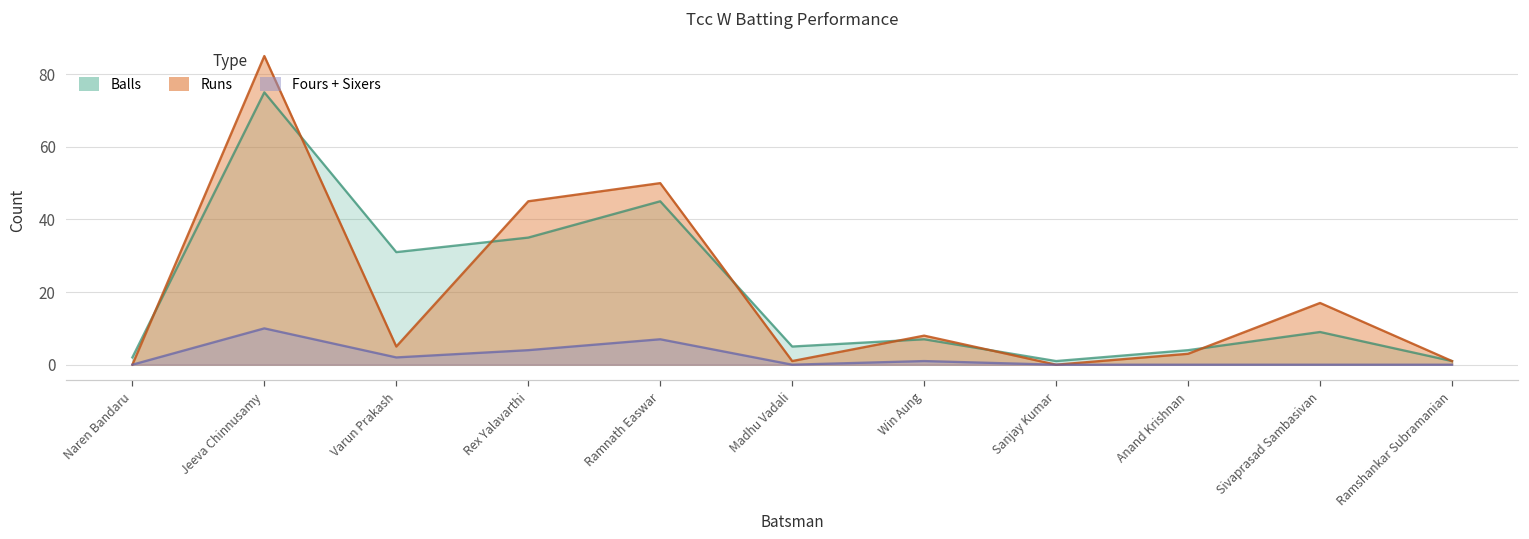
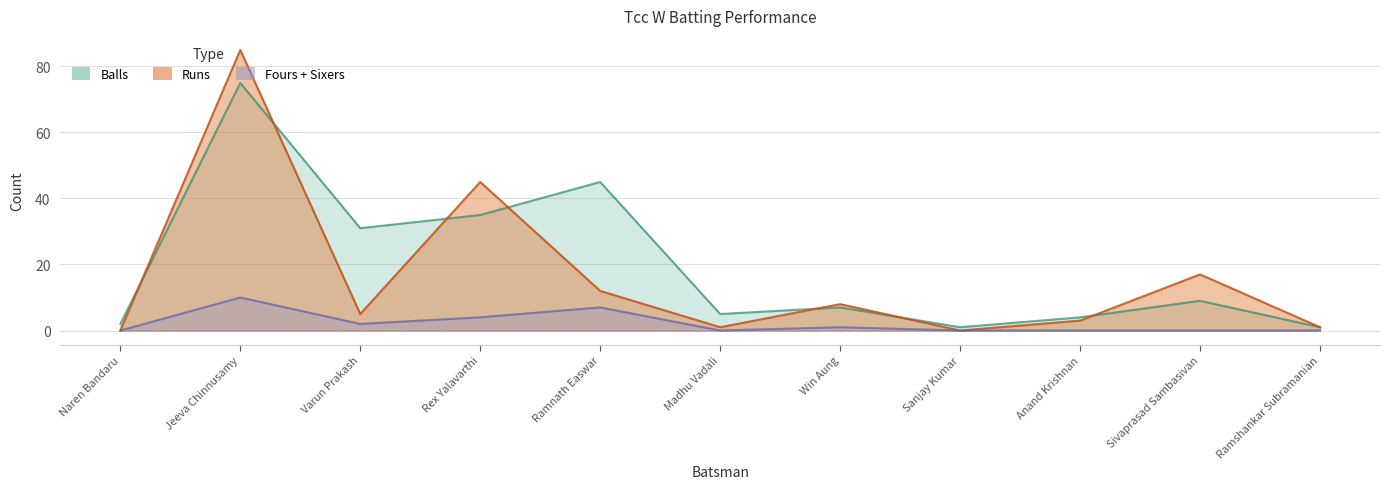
Runs, Ramnath Easwar: 50 -> 12
